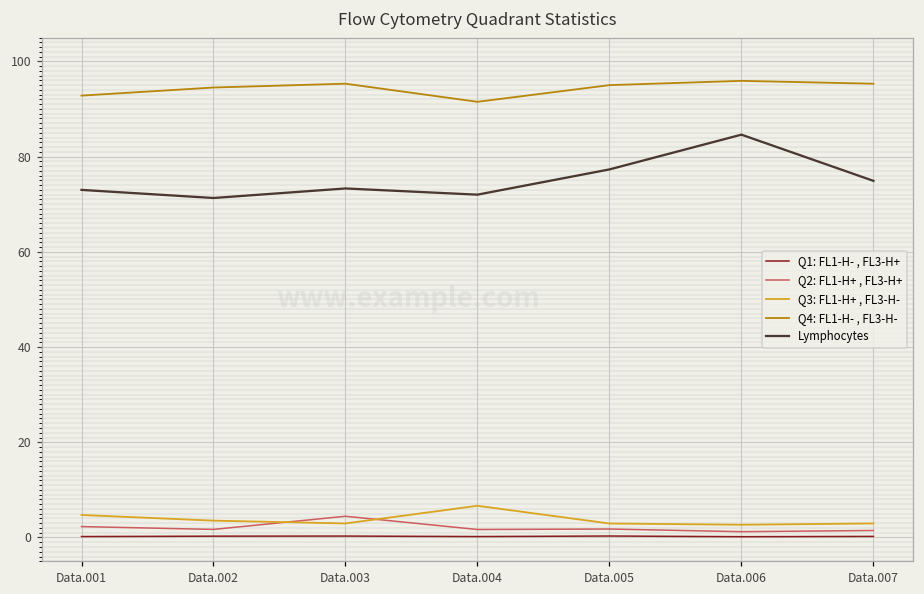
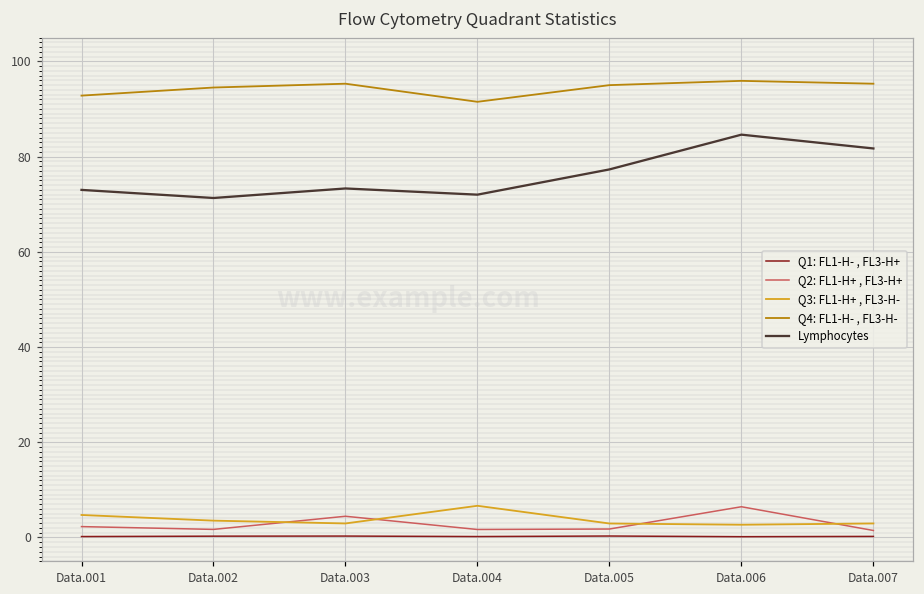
Q2: FL1-H+ , FL3-H+, Data.006: 1 -> 6
Lymphocytes, Data.007: 75 -> 82
